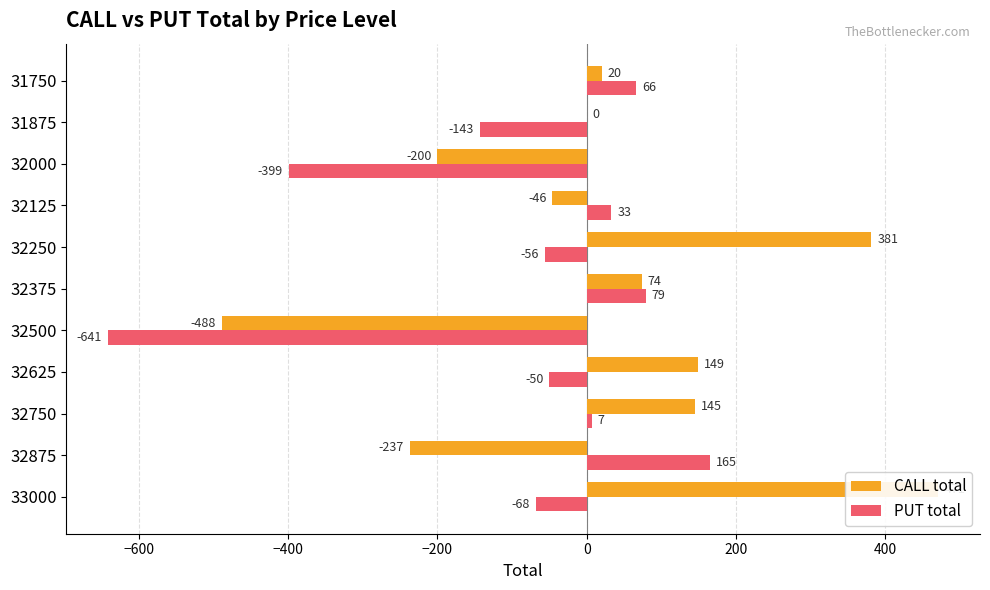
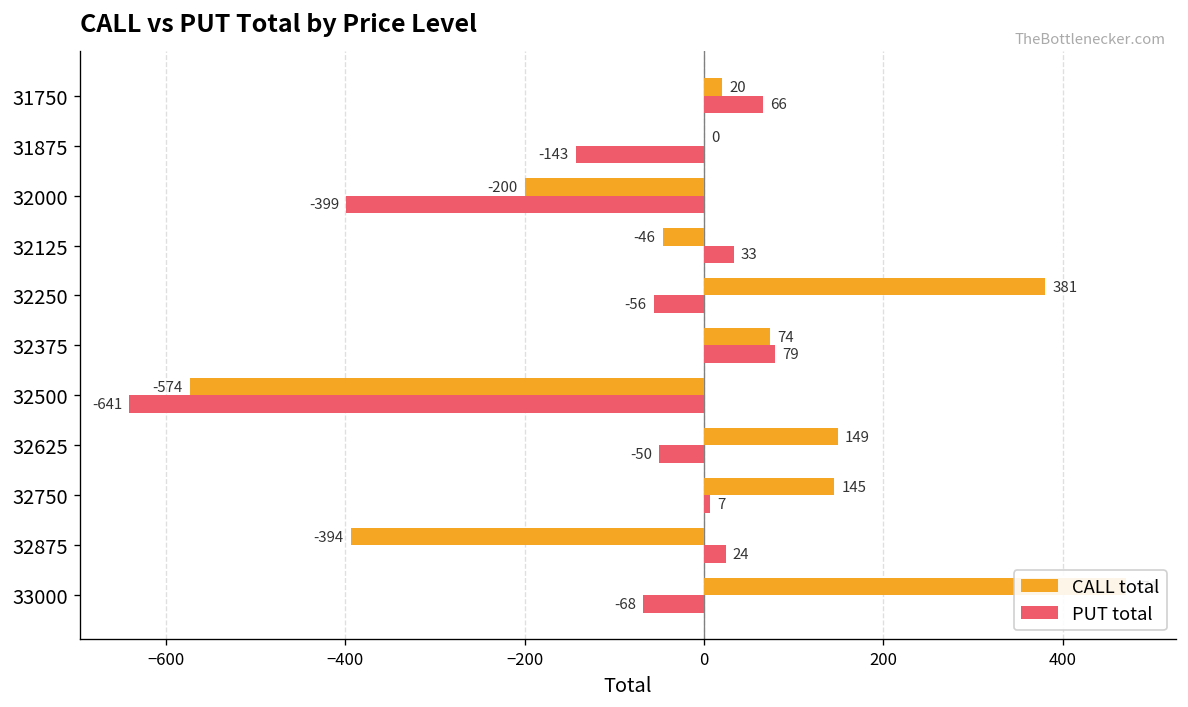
CALL total, 32500: -488 -> -574
CALL total, 32875: -237 -> -394
PUT total, 32875: 165 -> 24
